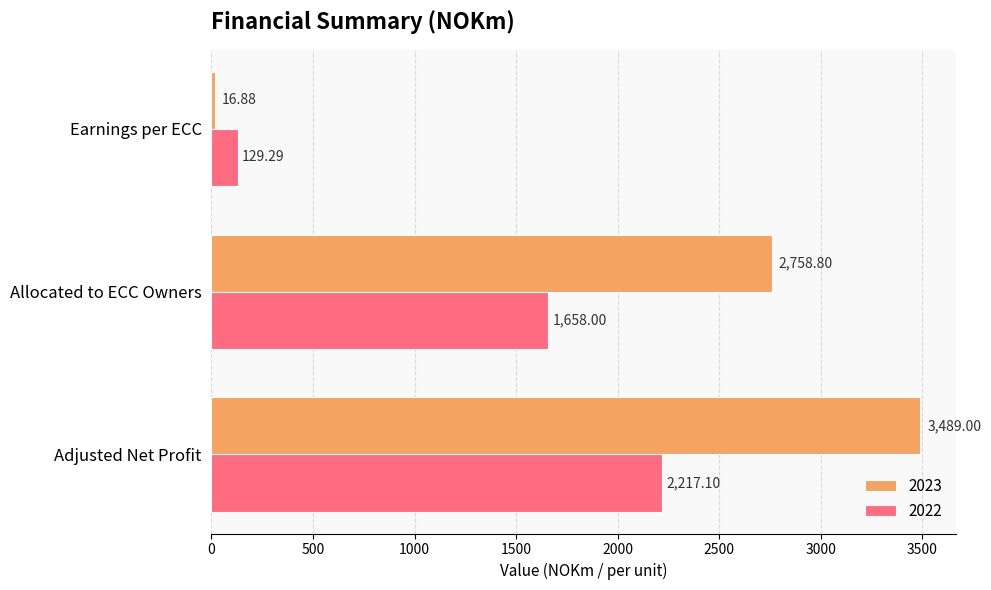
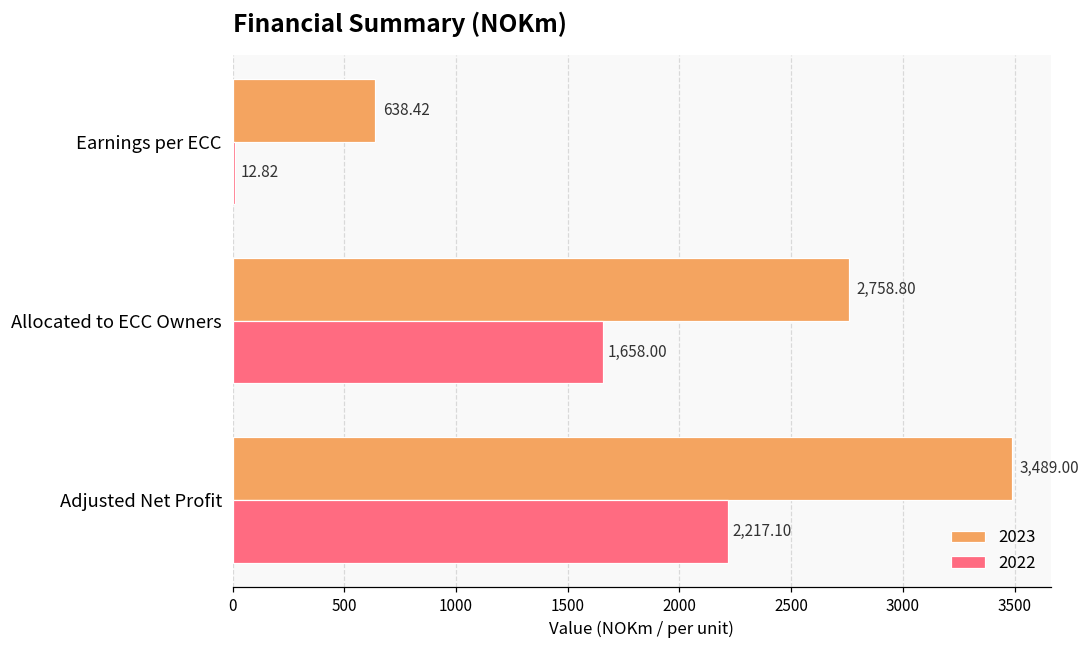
2023, Earnings per ECC: 16.88 -> 638.42
2022, Earnings per ECC: 129.29 -> 12.82
